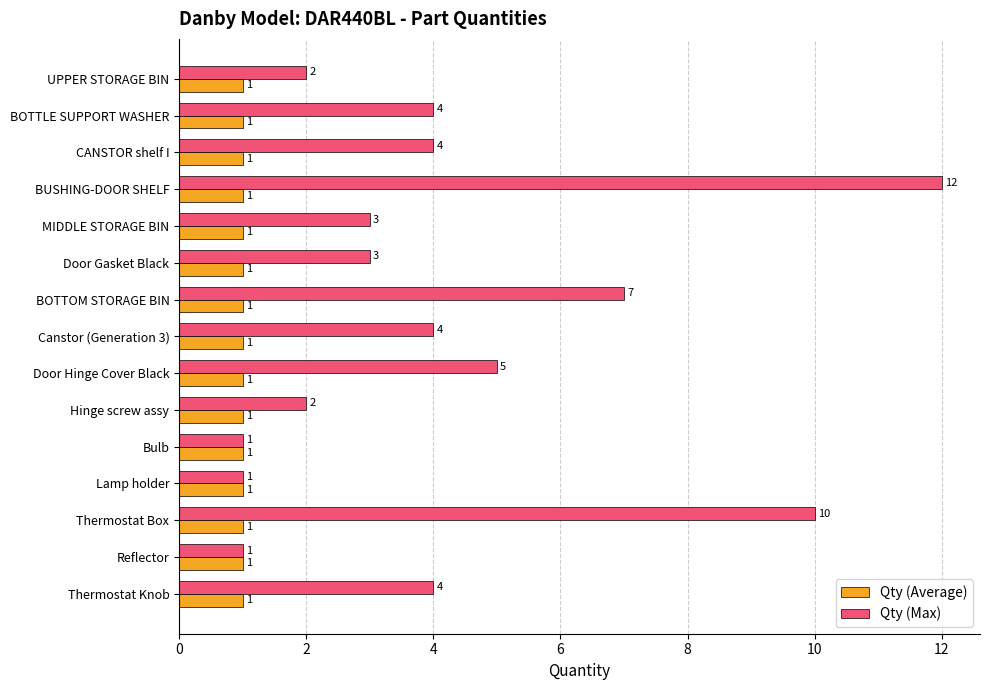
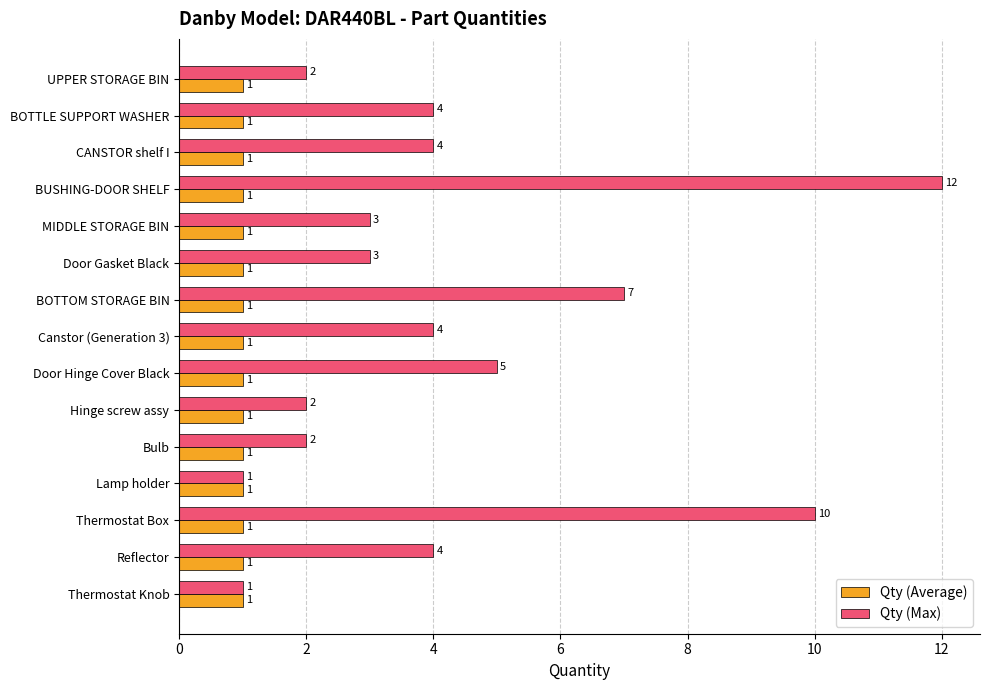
Qty (Max), Bulb: 1 -> 2
Qty (Max), Reflector: 1 -> 4
Qty (Max), Thermostat Knob: 4 -> 1
